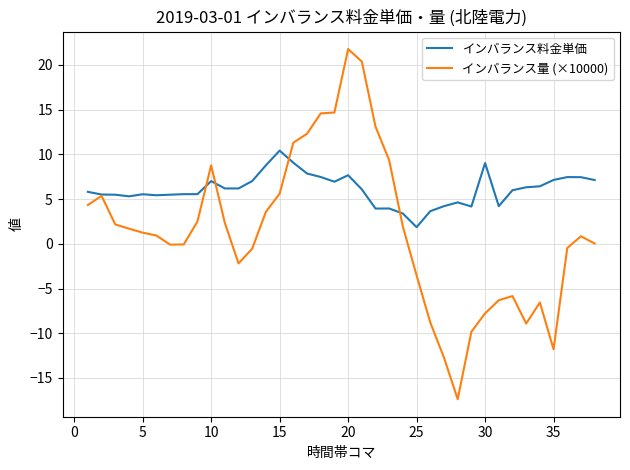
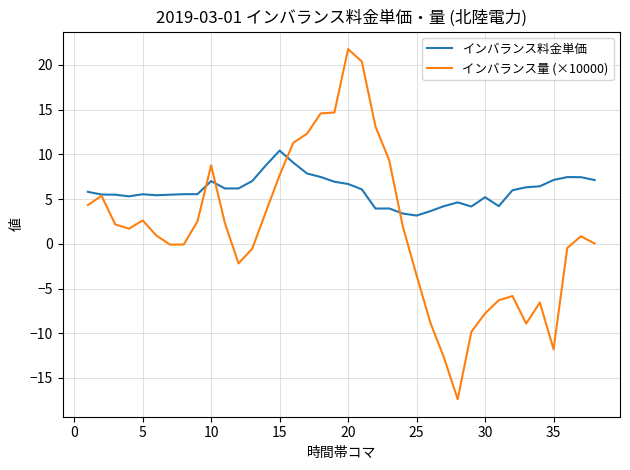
インバランス量 (×10000), 5: 1 -> 3
インバランス量 (×10000), 15: 6 -> 8
インバランス料金単価, 20: 8 -> 7
インバランス料金単価, 25: 2 -> 3
インバランス料金単価, 30: 9 -> 5
